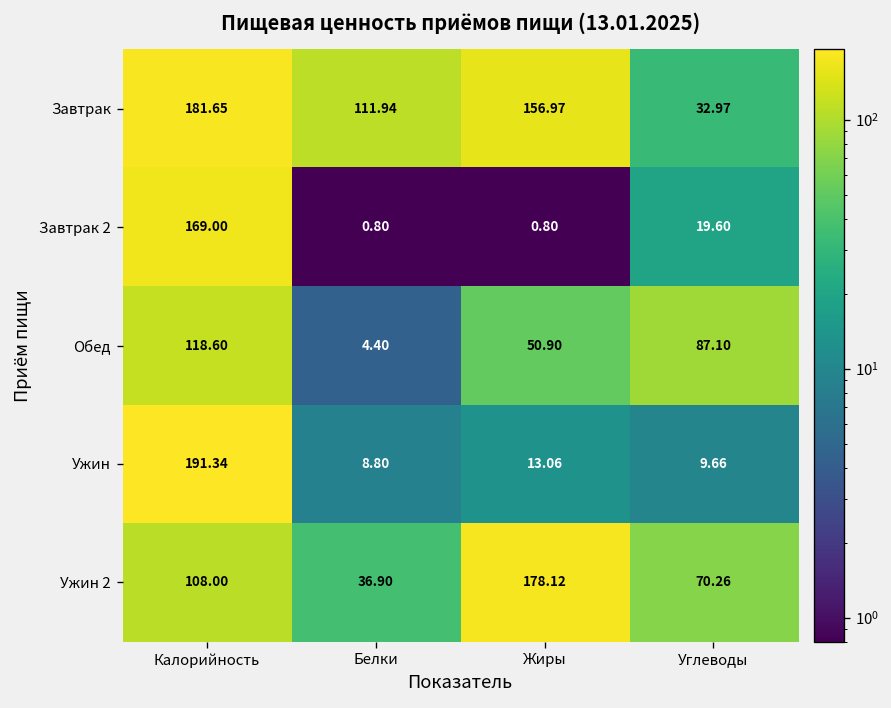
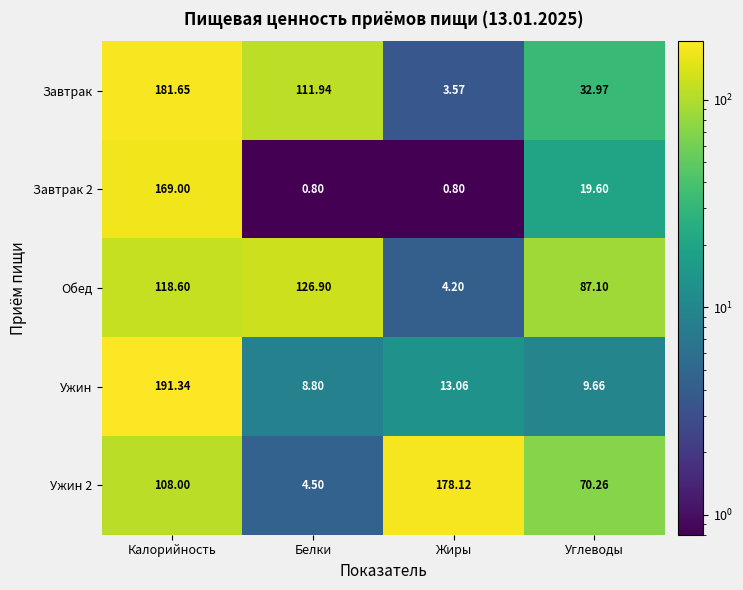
Завтрак, Жиры: 156.97 -> 3.57
Обед, Белки: 4.40 -> 126.90
Обед, Жиры: 50.90 -> 4.20
Ужин 2, Белки: 36.90 -> 4.50
